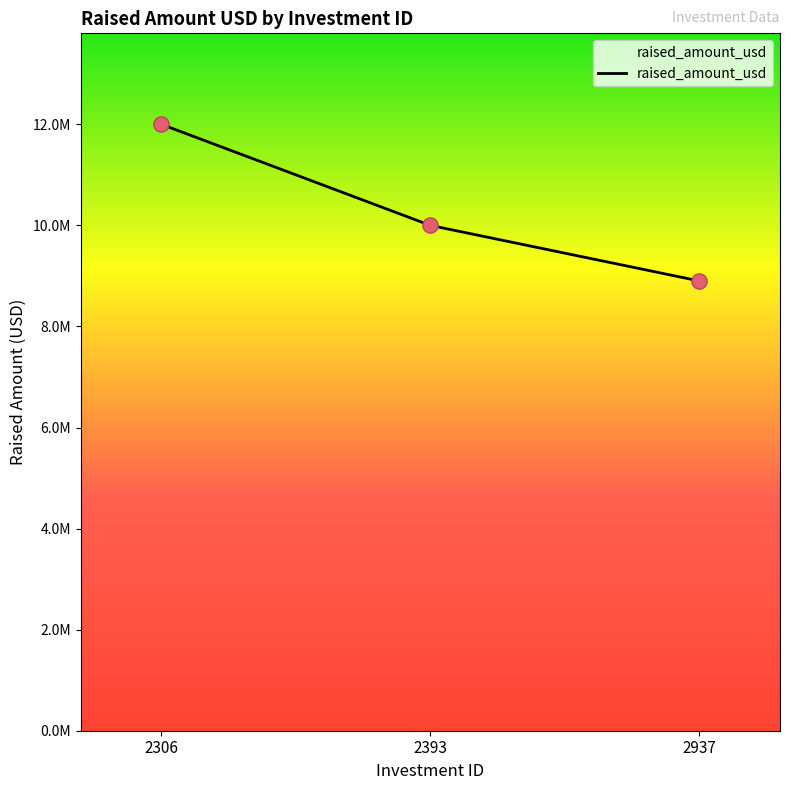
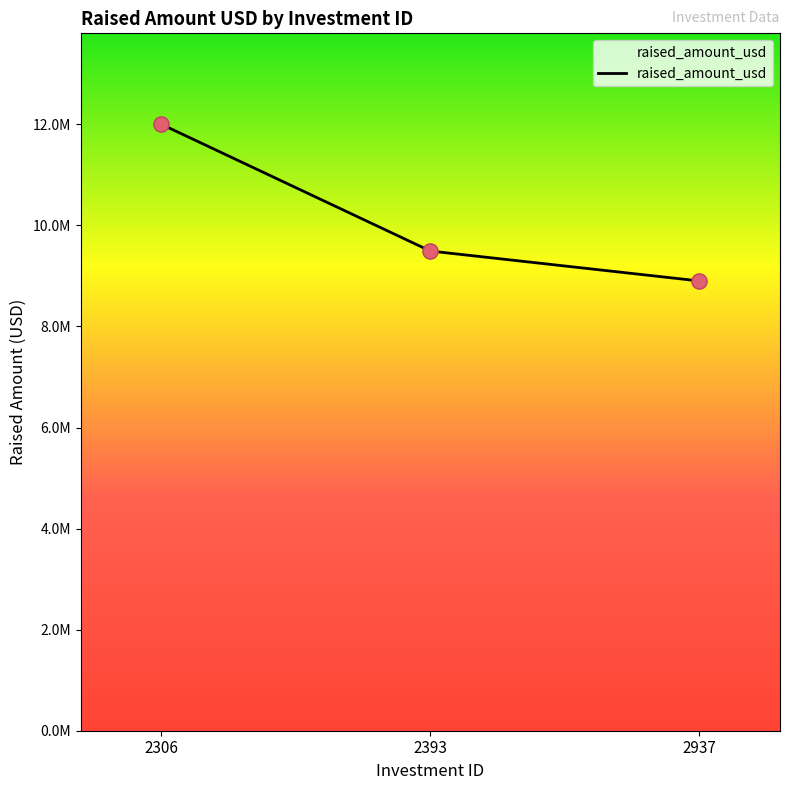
2393: 10000000 -> 9500000
